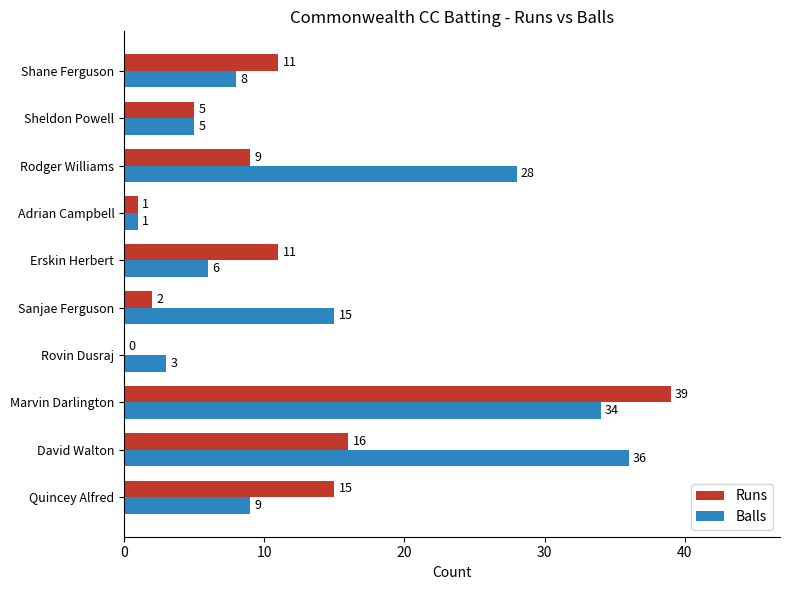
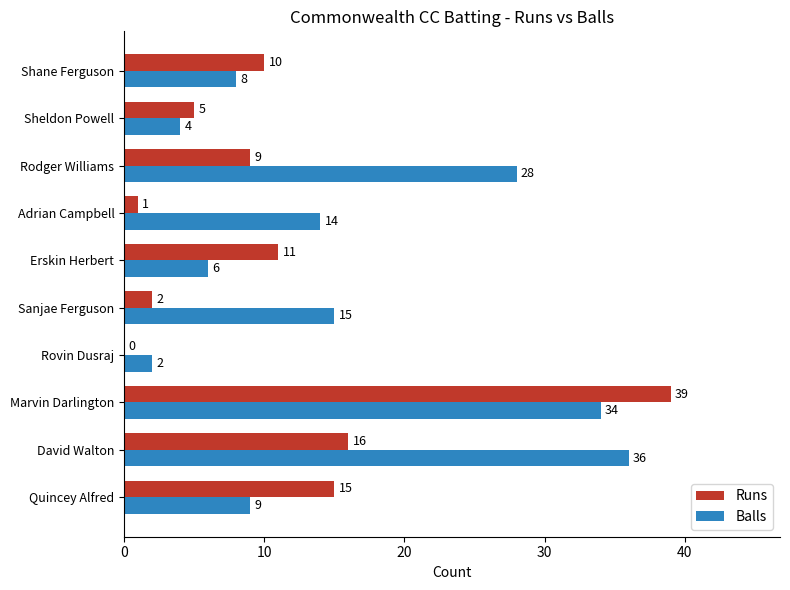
Runs, Shane Ferguson: 11 -> 10
Balls, Sheldon Powell: 5 -> 4
Balls, Adrian Campbell: 1 -> 14
Balls, Rovin Dusraj: 3 -> 2
